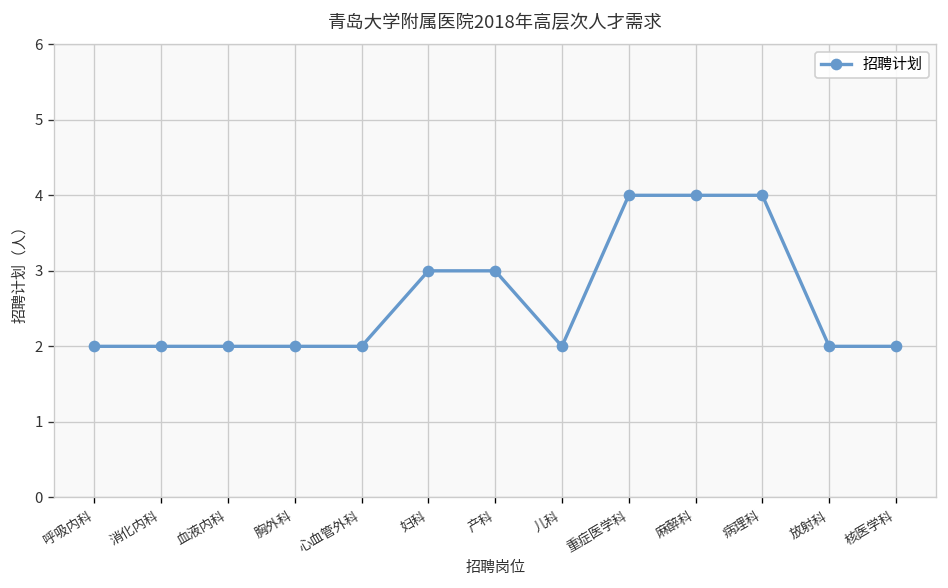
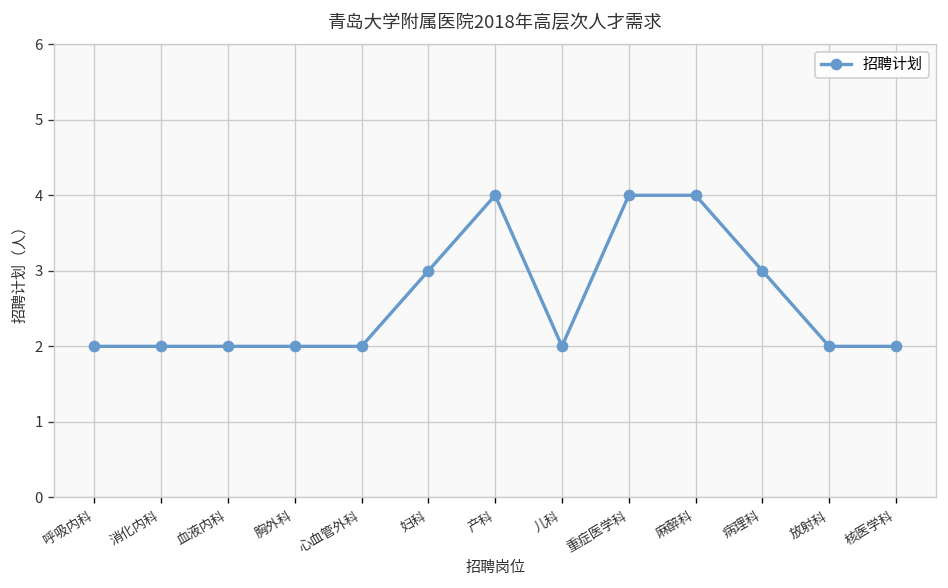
产科: 3 -> 4
病理科: 4 -> 3
